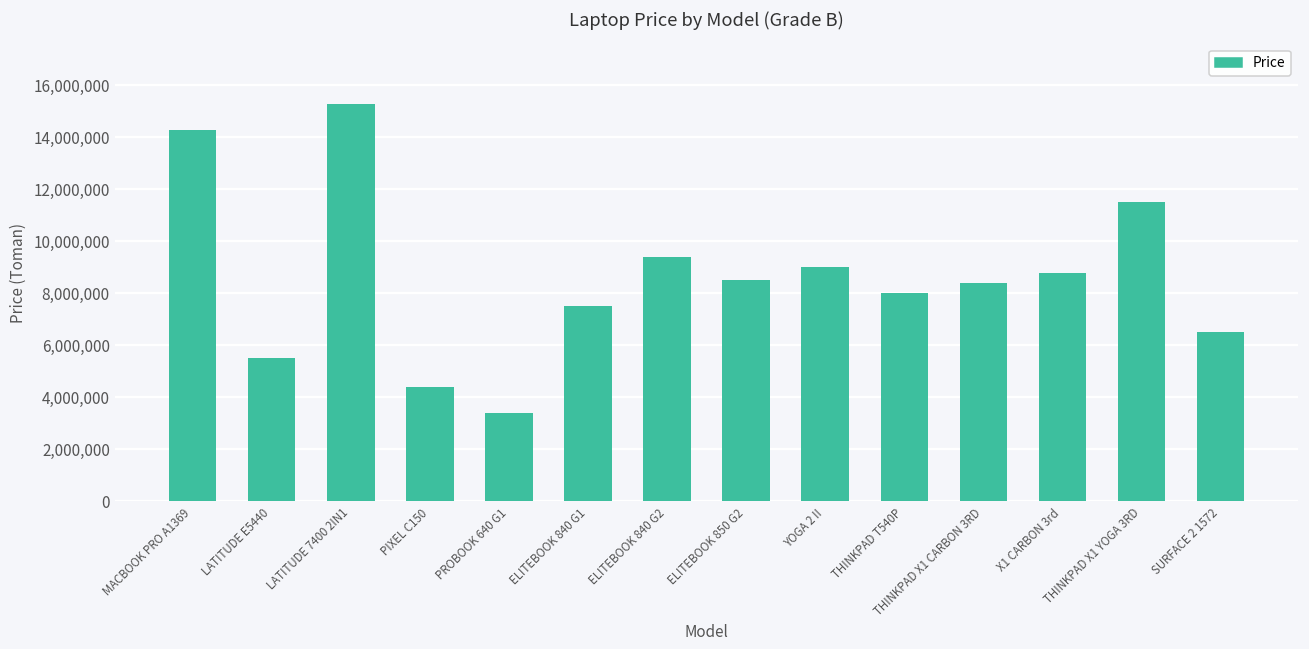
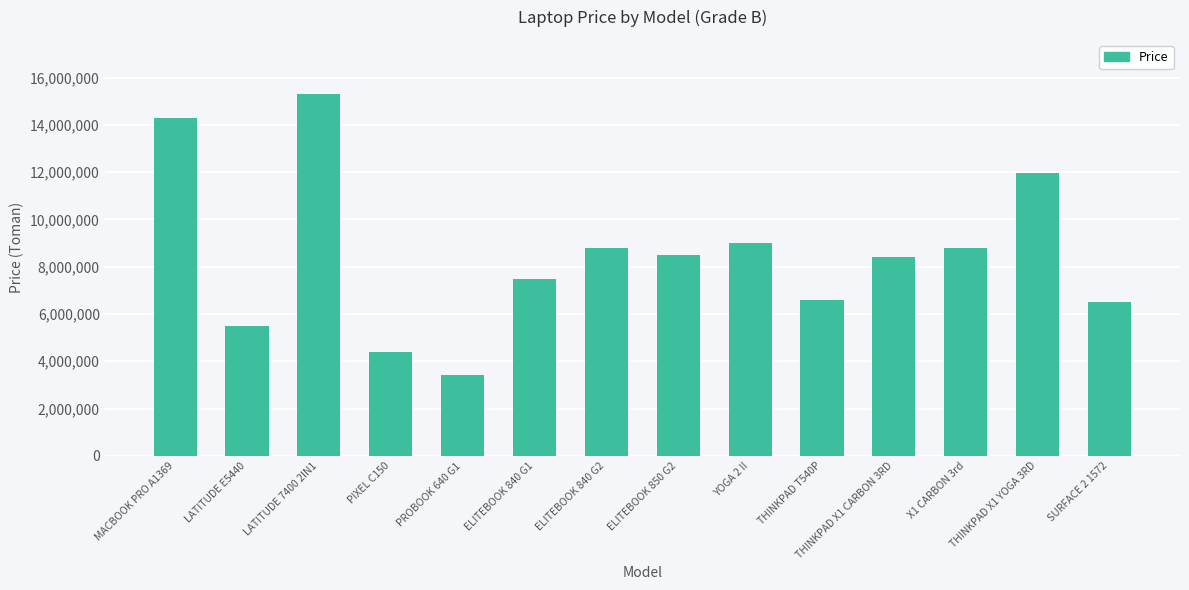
ELITEBOOK 840 G2: 9,400,000 -> 8,800,000
THINKPAD T540P: 8,000,000 -> 6,600,000
THINKPAD X1 YOGA 3RD: 11,500,000 -> 12,000,000
